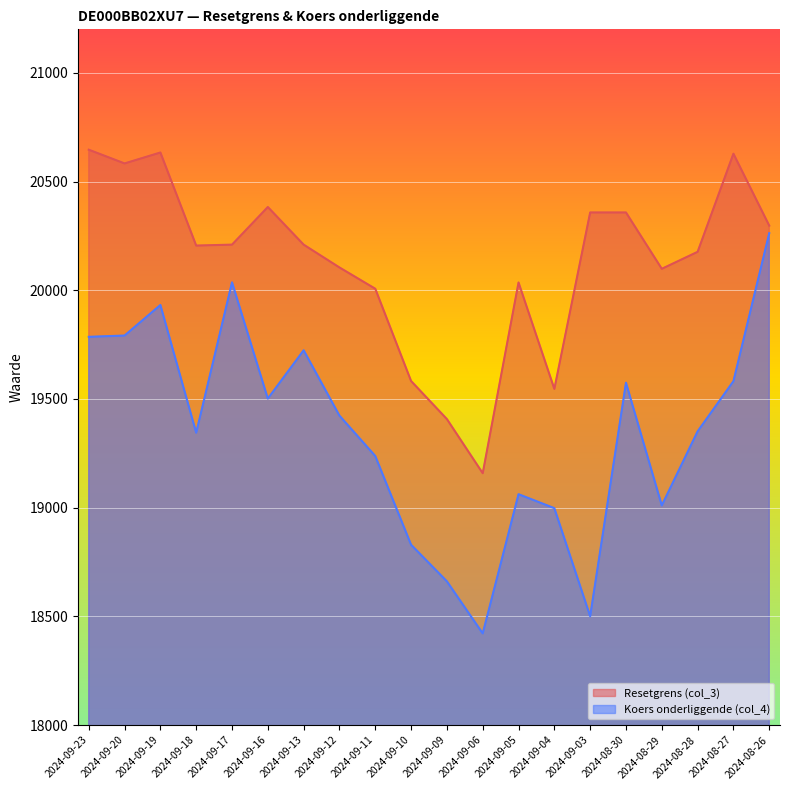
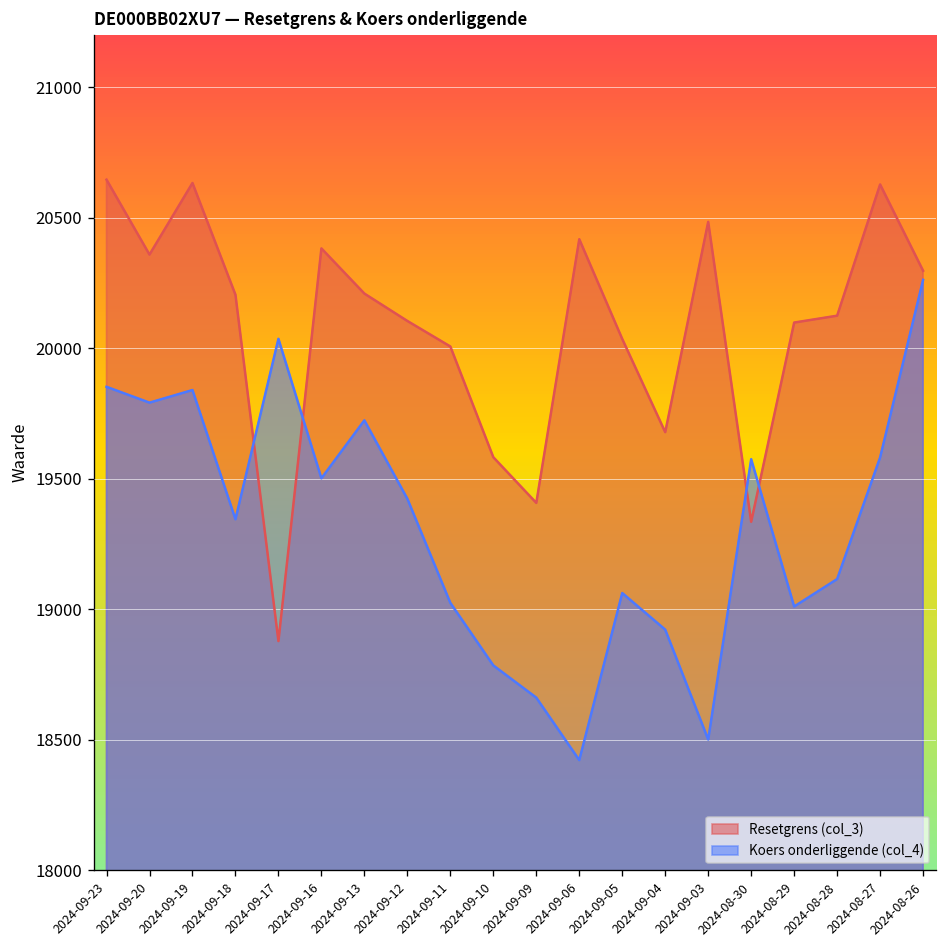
Koers onderliggende (col_4), 2024-09-23: 19790 -> 19850
Resetgrens (col_3), 2024-09-20: 20580 -> 20360
Koers onderliggende (col_4), 2024-09-19: 19930 -> 19840
Resetgrens (col_3), 2024-09-17: 20210 -> 18880
Koers onderliggende (col_4), 2024-09-11: 19240 -> 19020
Koers onderliggende (col_4), 2024-09-10: 18830 -> 18780
Resetgrens (col_3), 2024-09-06: 19160 -> 20420
Resetgrens (col_3), 2024-09-04: 19550 -> 19680
Koers onderliggende (col_4), 2024-09-04: 19000 -> 18920
Resetgrens (col_3), 2024-09-03: 20360 -> 20480
Resetgrens (col_3), 2024-08-30: 20360 -> 19330
Resetgrens (col_3), 2024-08-28: 20180 -> 20120
Koers onderliggende (col_4), 2024-08-28: 19350 -> 19120
